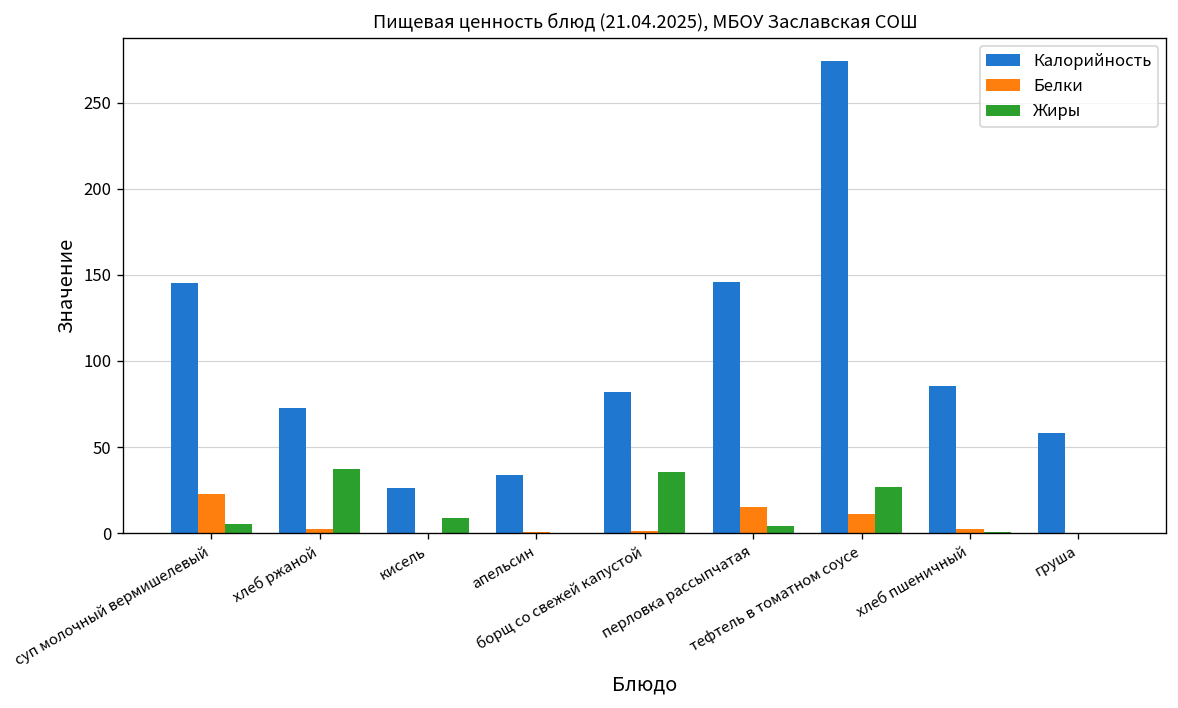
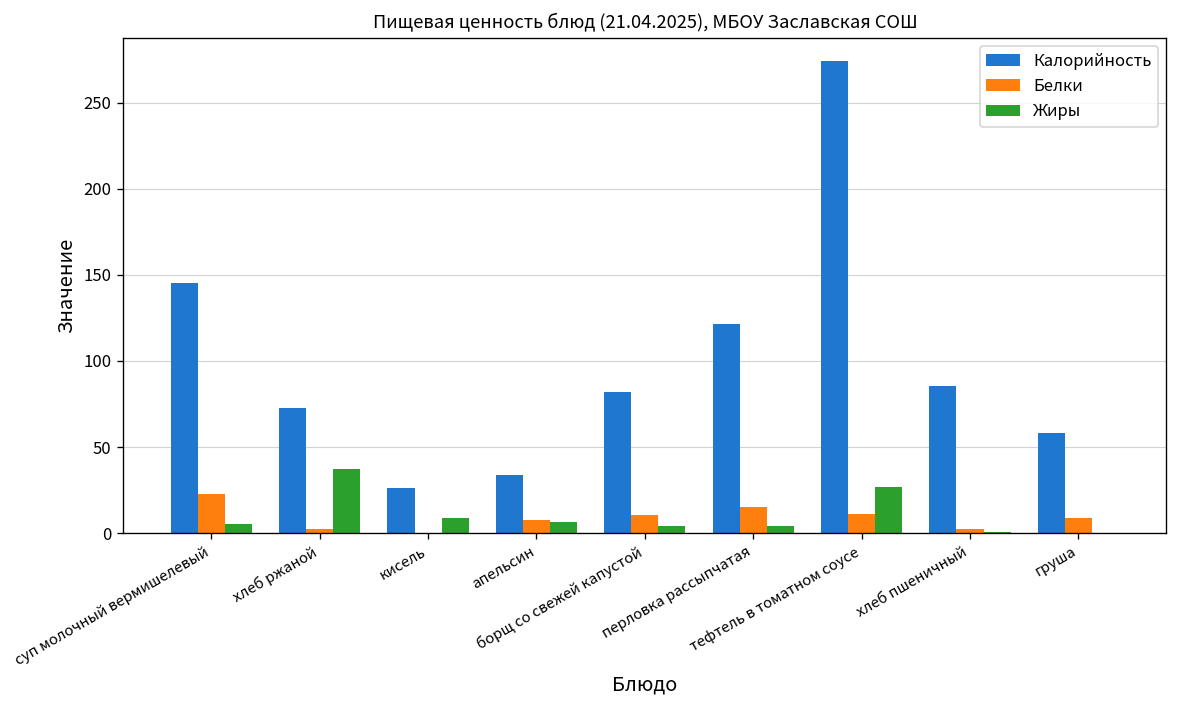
Белки, апельсин: 1 -> 8
Жиры, апельсин: 0 -> 7
Белки, борщ со свежей капустой: 1 -> 10
Жиры, борщ со свежей капустой: 36 -> 4
Калорийность, перловка рассыпчатая: 146 -> 122
Белки, груша: 0 -> 9
